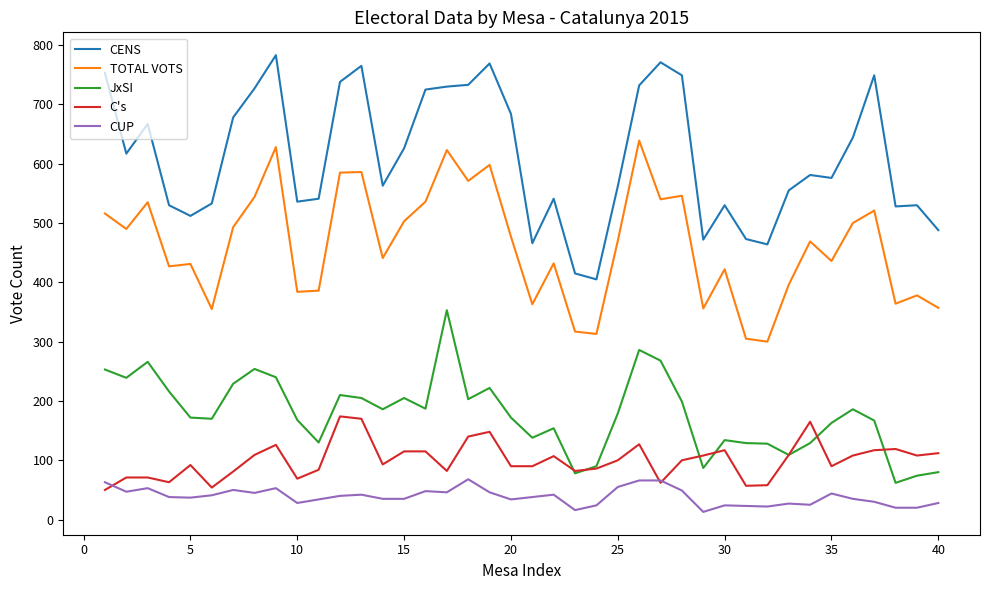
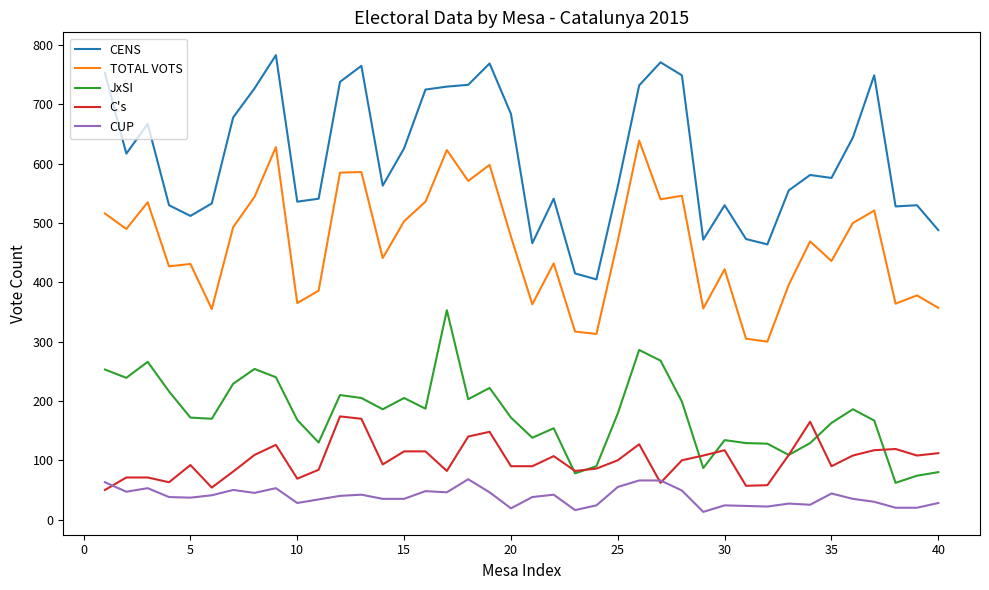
TOTAL VOTS, 10: 380 -> 370
CUP, 20: 30 -> 20
